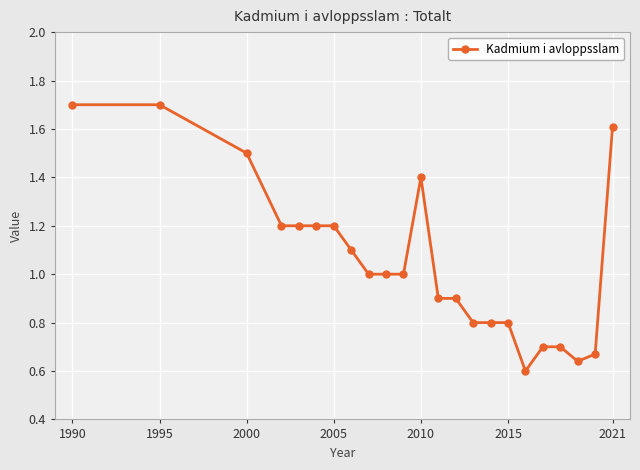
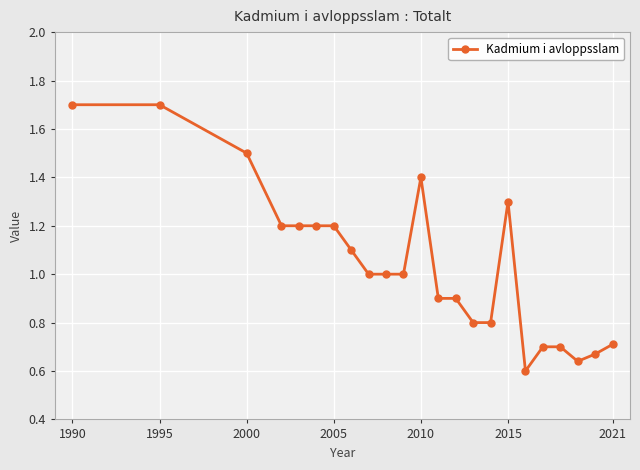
2015: 0.8 -> 1.3
2021: 1.61 -> 0.71
